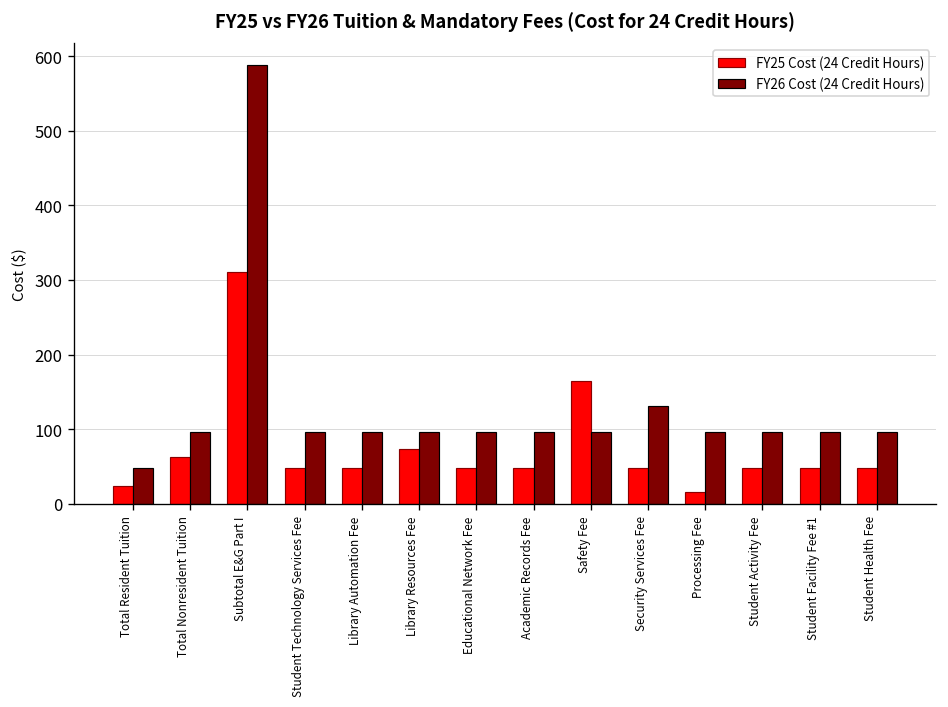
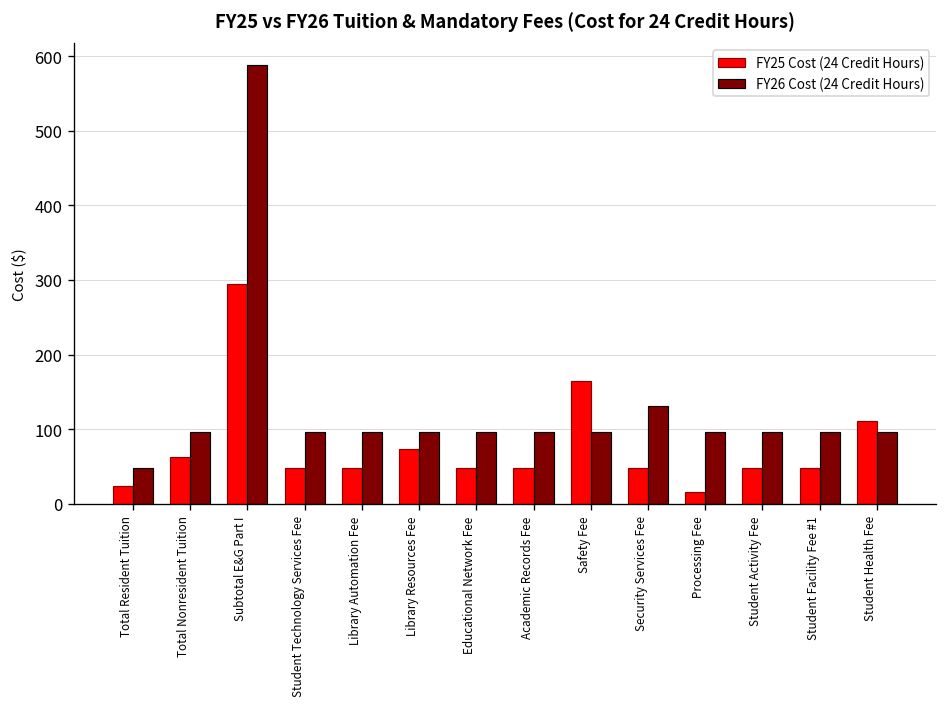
FY25 Cost (24 Credit Hours), Subtotal E&G Part I: 310 -> 290
FY25 Cost (24 Credit Hours), Student Health Fee: 50 -> 110
